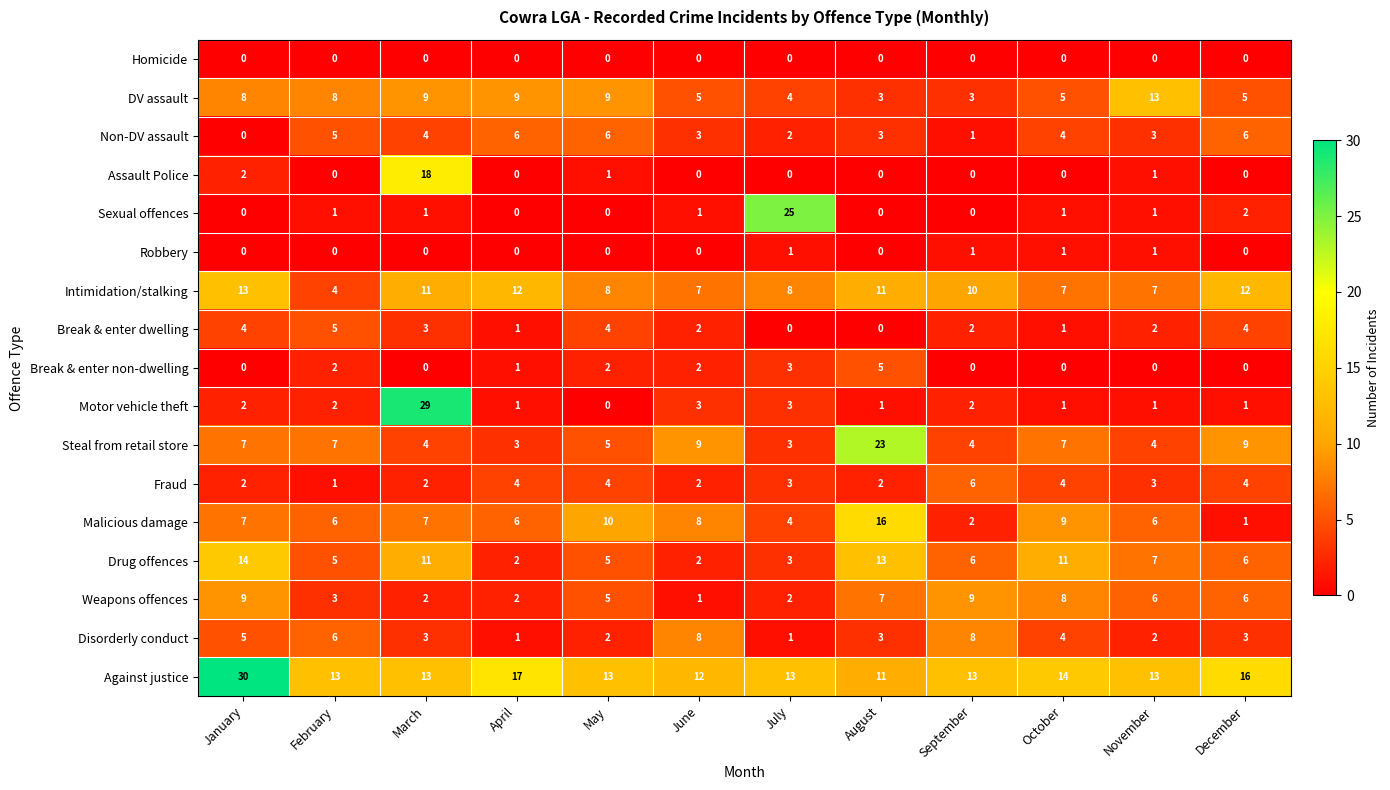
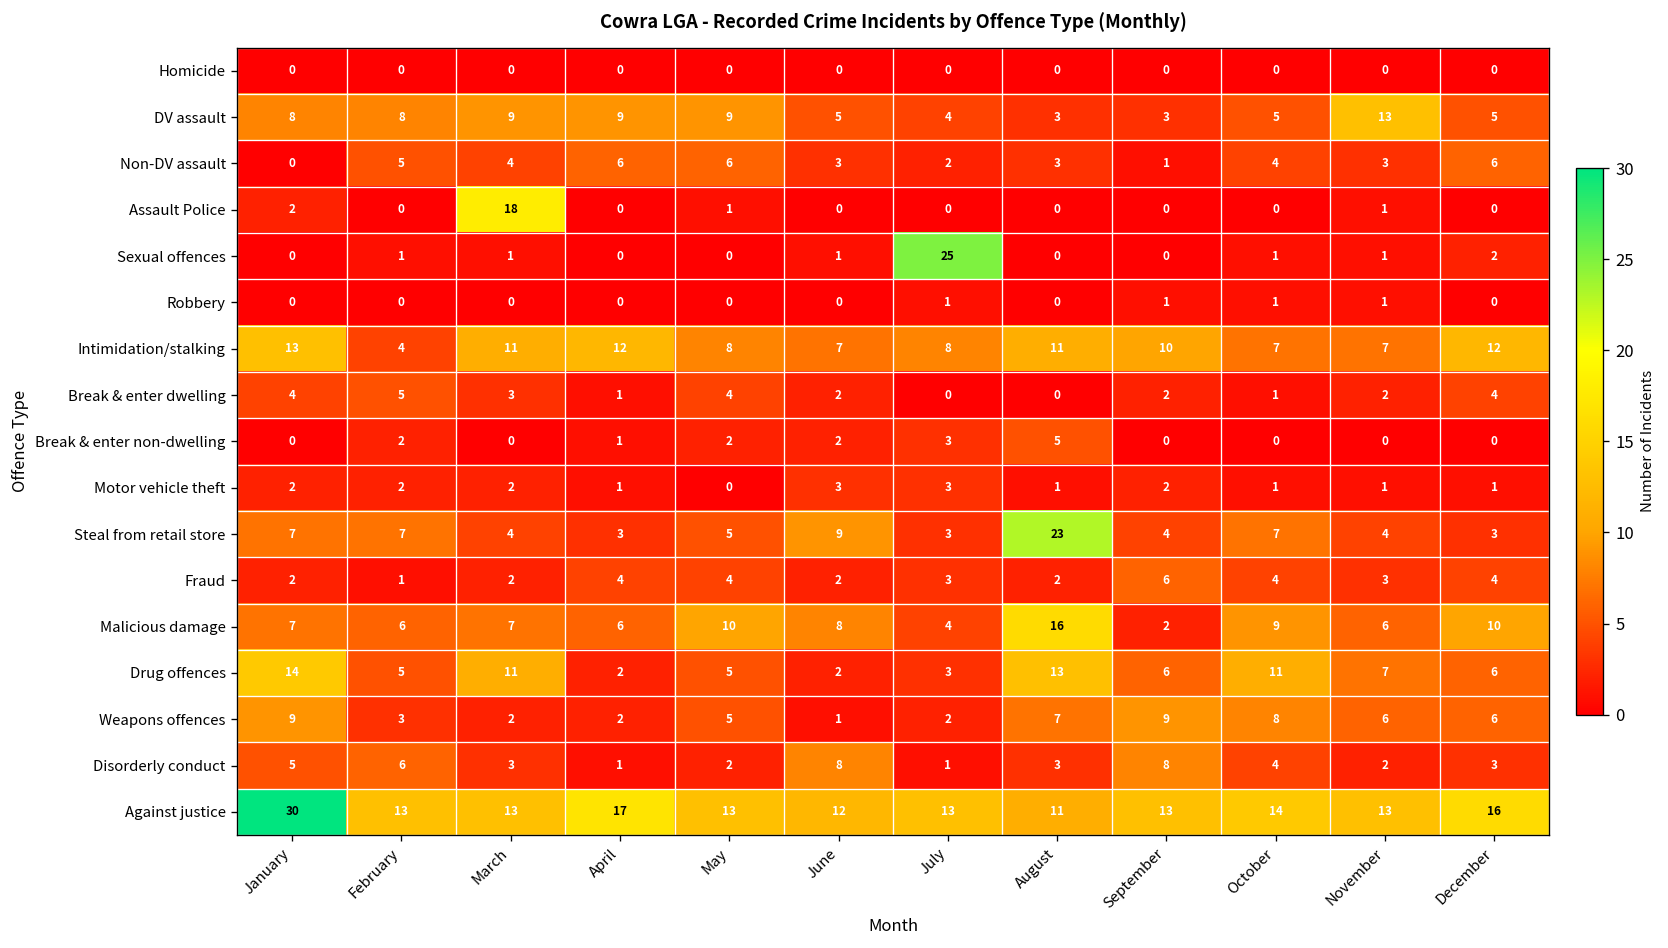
Motor vehicle theft, March: 29 -> 2
Steal from retail store, December: 9 -> 3
Malicious damage, December: 1 -> 10
